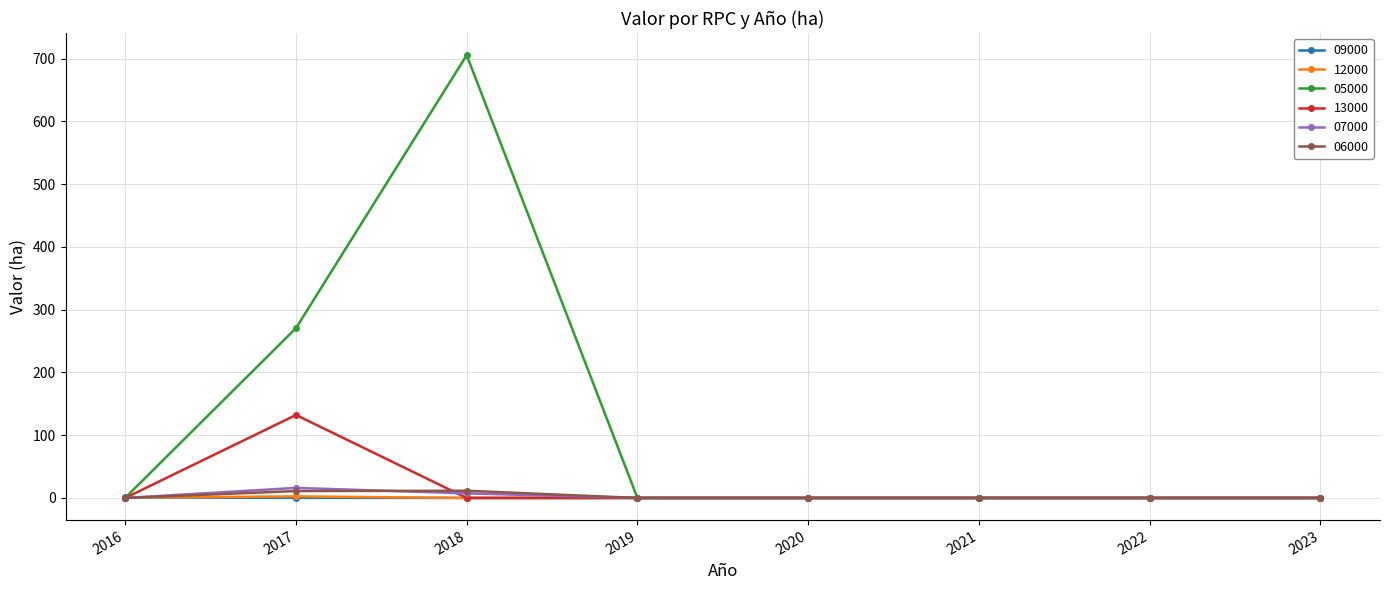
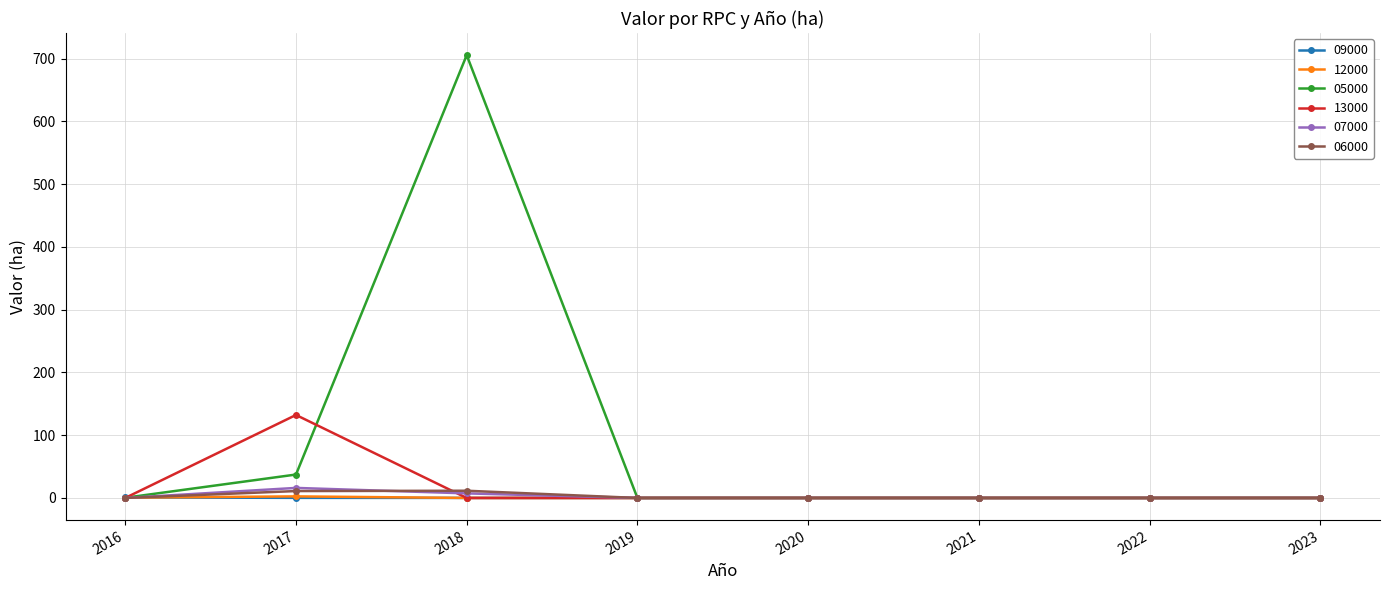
05000, 2017: 270 -> 40
